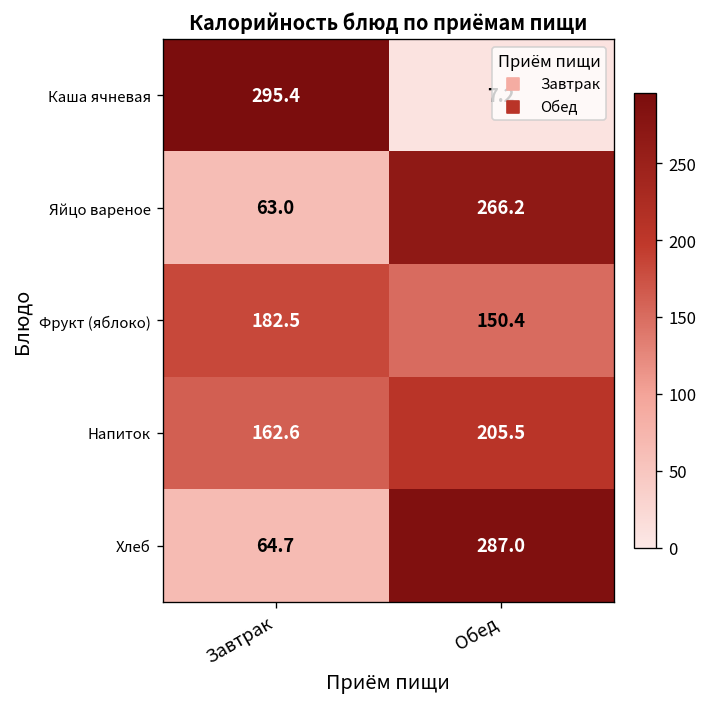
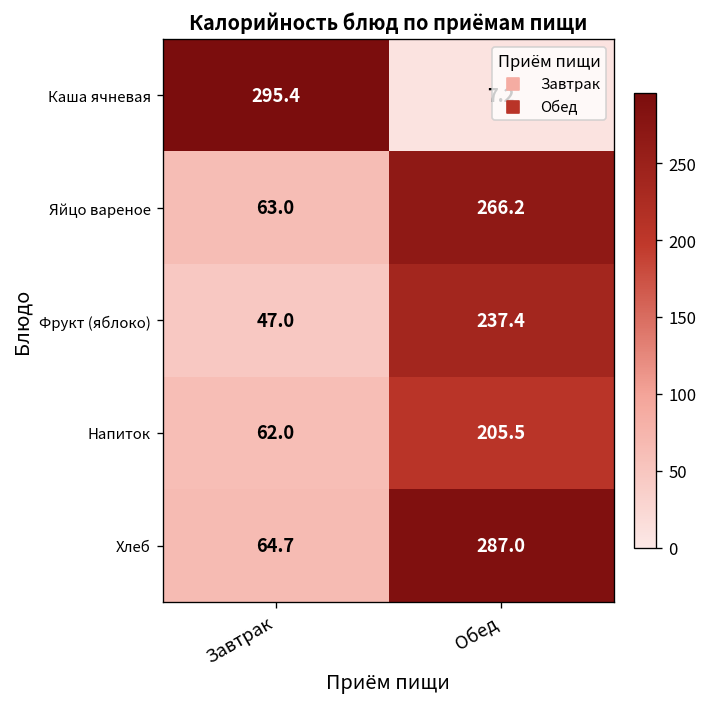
Фрукт (яблоко), Завтрак: 182.5 -> 47.0
Фрукт (яблоко), Обед: 150.4 -> 237.4
Напиток, Завтрак: 162.6 -> 62.0
